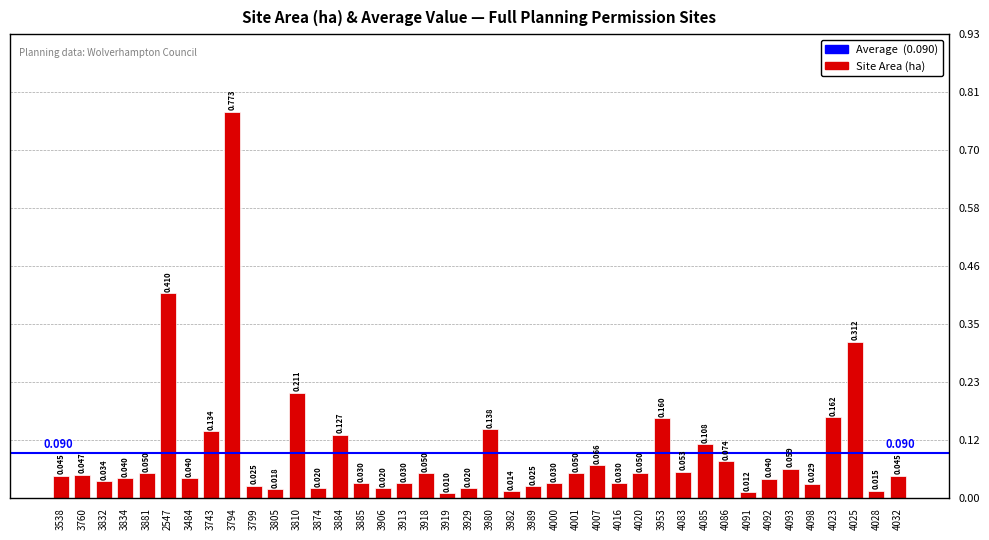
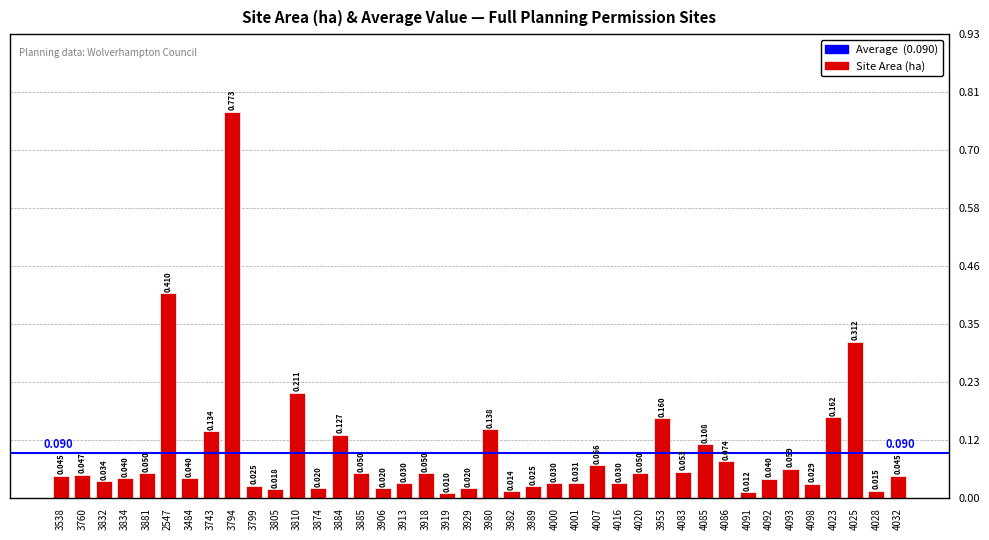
3885: 0.030 -> 0.050
4001: 0.050 -> 0.031
